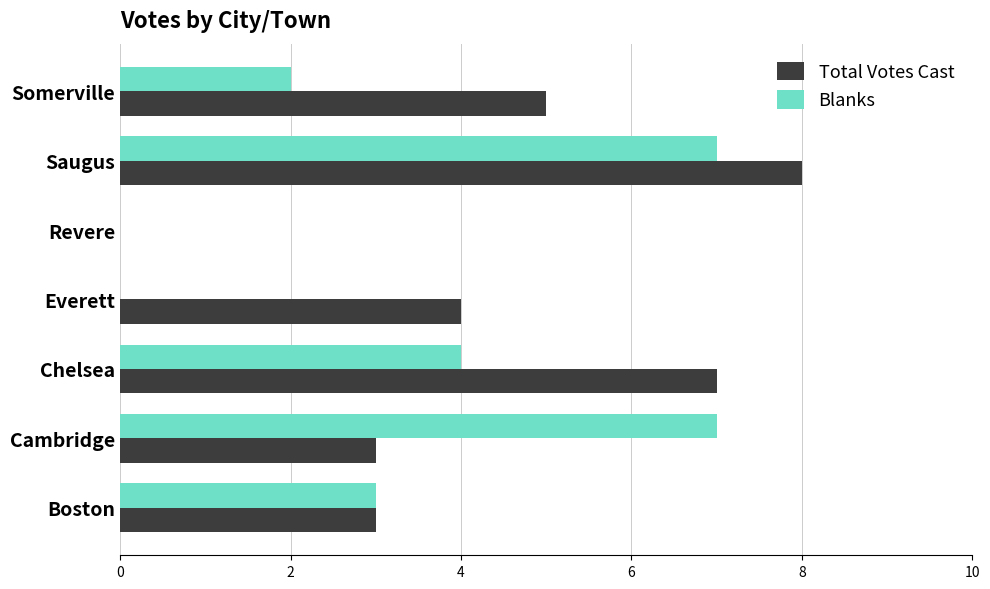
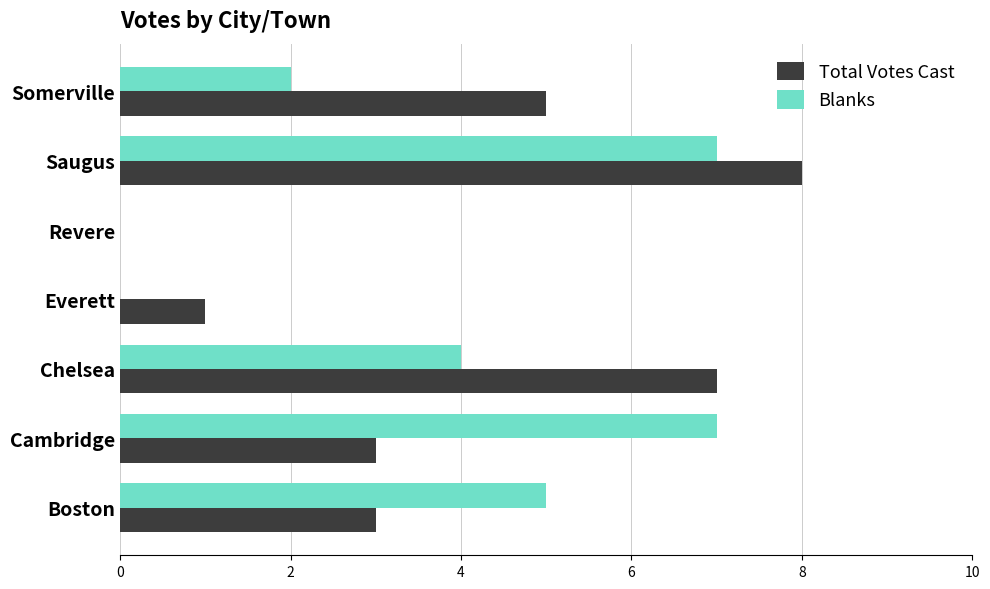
Total Votes Cast, Everett: 4 -> 1
Blanks, Boston: 3 -> 5
